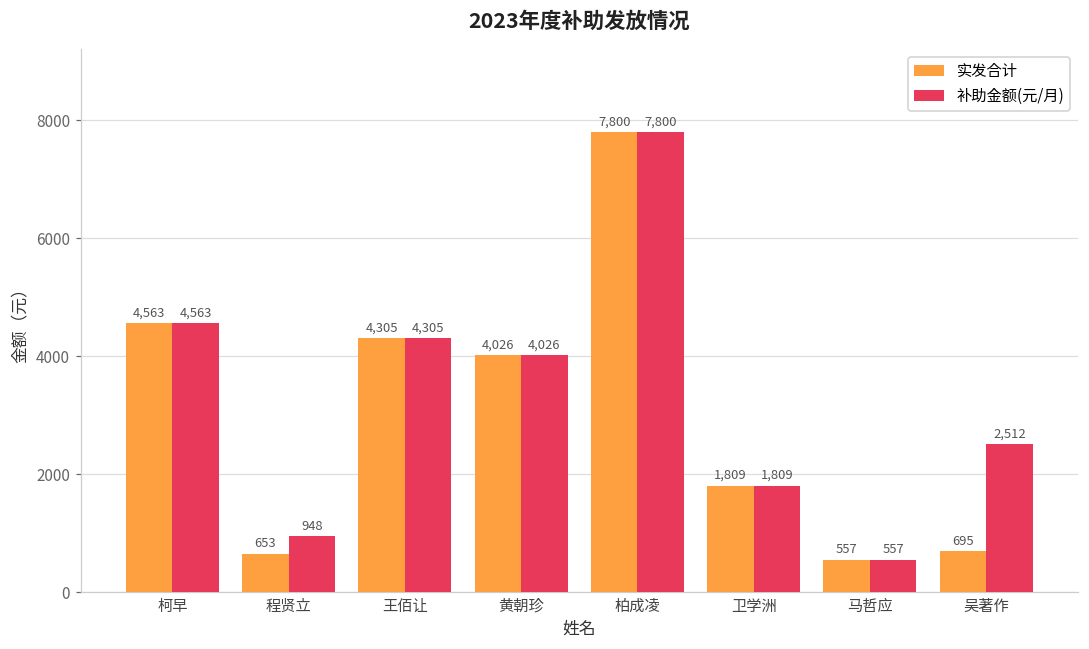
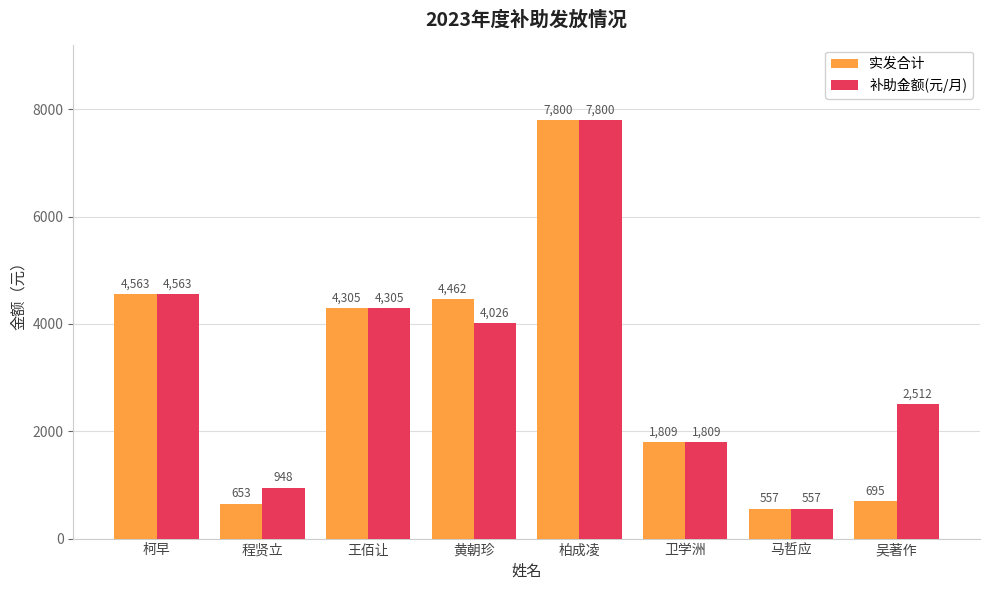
实发合计, 黄朝珍: 4,026 -> 4,462
